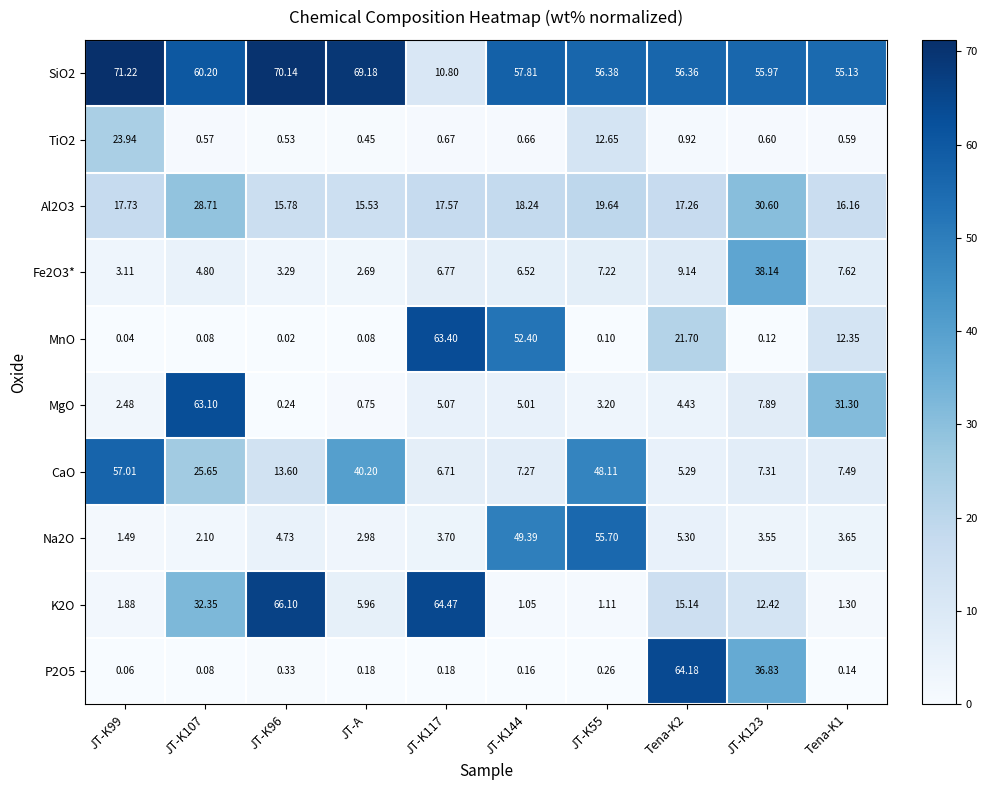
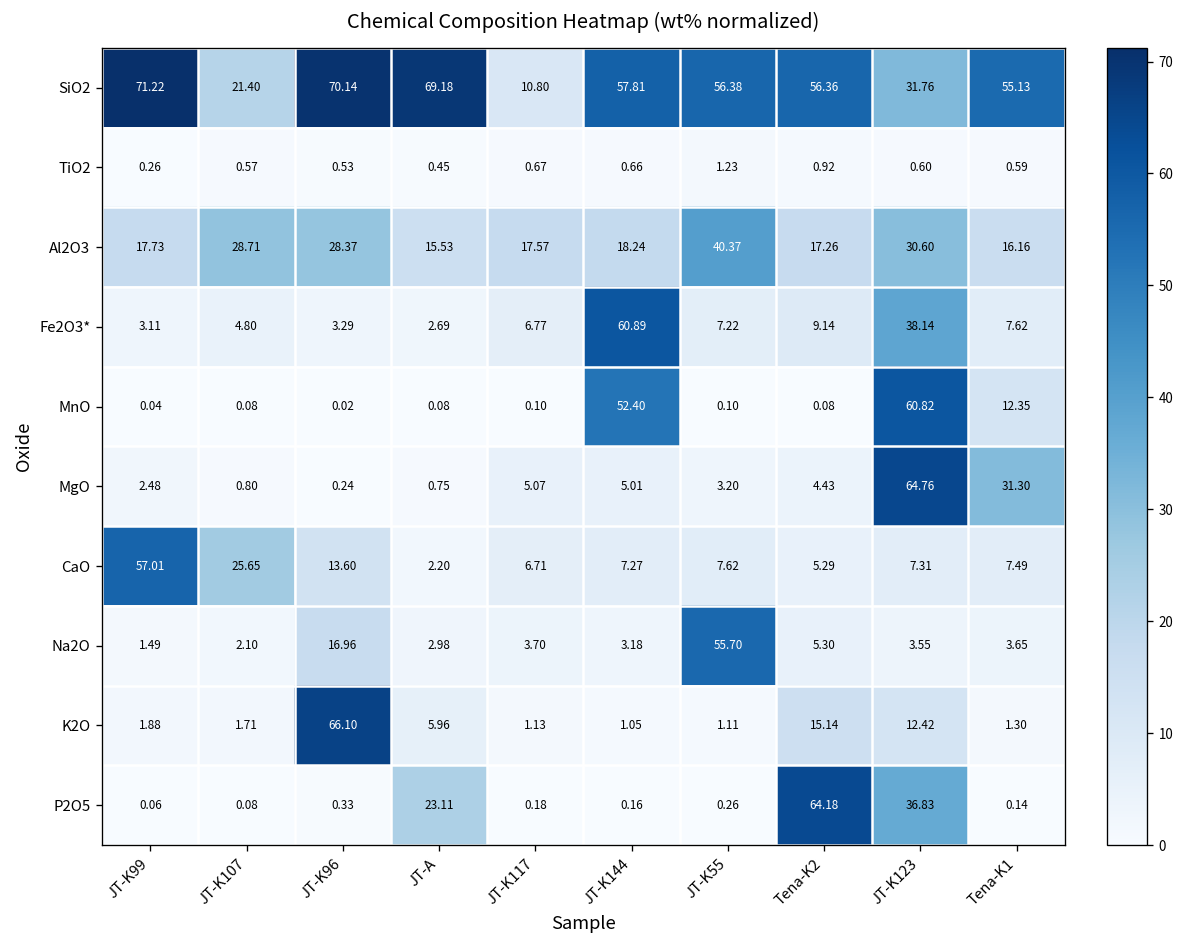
SiO2, JT-K107: 60.20 -> 21.40
SiO2, JT-K123: 55.97 -> 31.76
TiO2, JT-K99: 23.94 -> 0.26
TiO2, JT-K55: 12.65 -> 1.23
Al2O3, JT-K96: 15.78 -> 28.37
Al2O3, JT-K55: 19.64 -> 40.37
Fe2O3*, JT-K144: 6.52 -> 60.89
MnO, JT-K117: 63.40 -> 0.10
MnO, Tena-K2: 21.70 -> 0.08
MnO, JT-K123: 0.12 -> 60.82
MgO, JT-K107: 63.10 -> 0.80
MgO, JT-K123: 7.89 -> 64.76
CaO, JT-A: 40.20 -> 2.20
CaO, JT-K55: 48.11 -> 7.62
Na2O, JT-K96: 4.73 -> 16.96
Na2O, JT-K144: 49.39 -> 3.18
K2O, JT-K107: 32.35 -> 1.71
K2O, JT-K117: 64.47 -> 1.13
P2O5, JT-A: 0.18 -> 23.11
